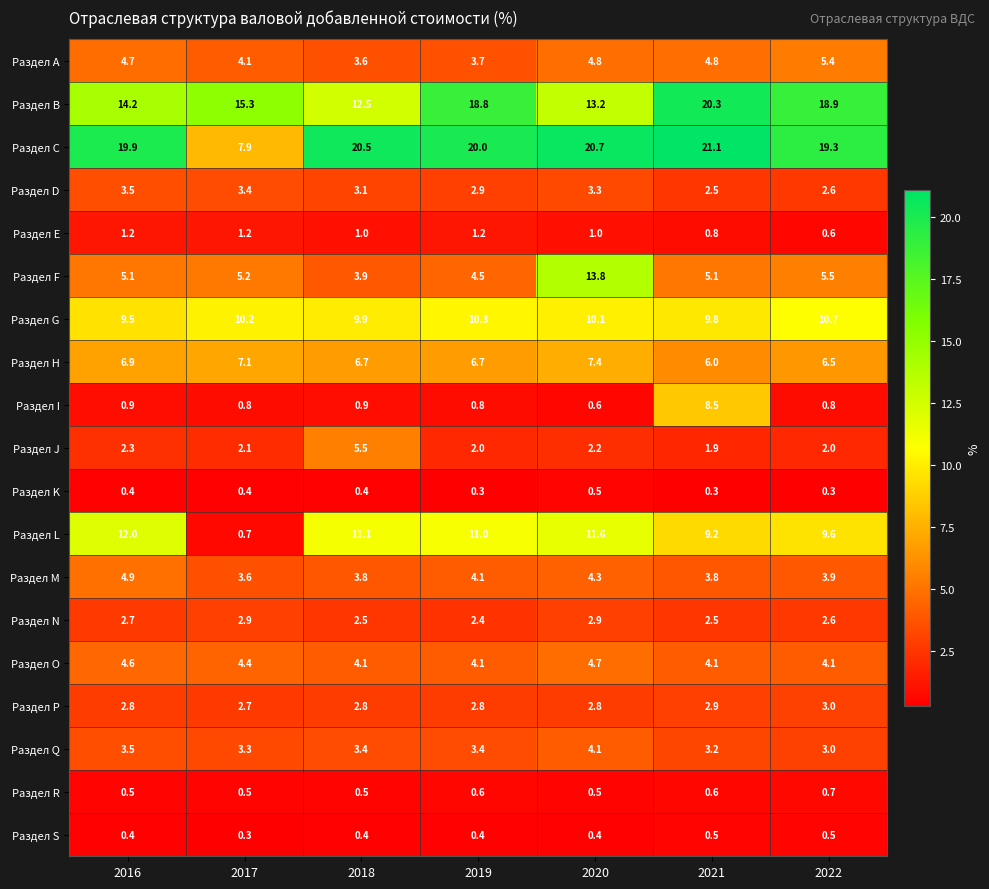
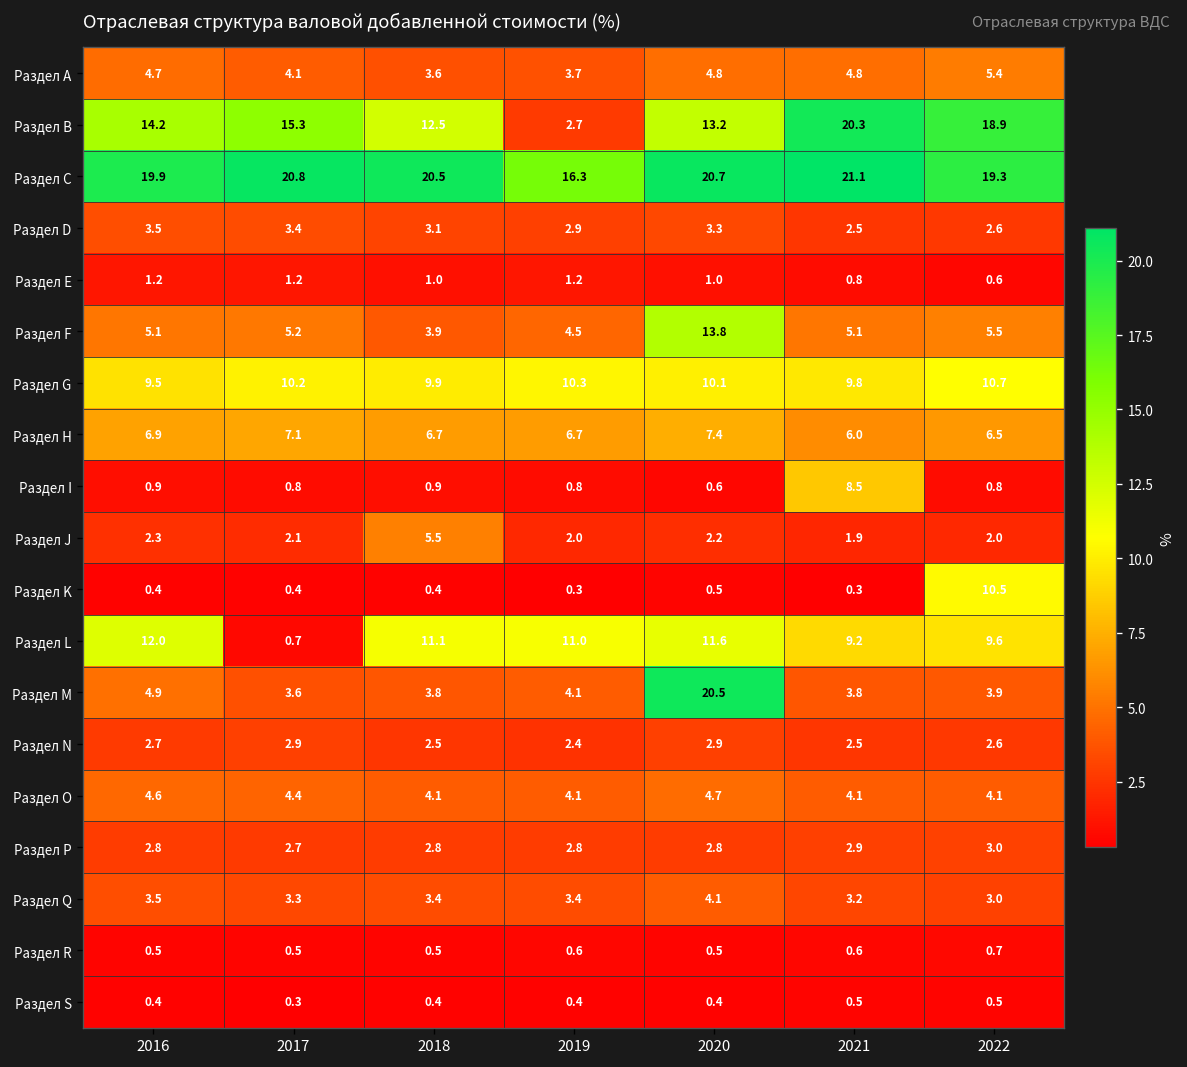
Раздел B, 2019: 18.8 -> 2.7
Раздел C, 2017: 7.9 -> 20.8
Раздел C, 2019: 20.0 -> 16.3
Раздел K, 2022: 0.3 -> 10.5
Раздел M, 2020: 4.3 -> 20.5
